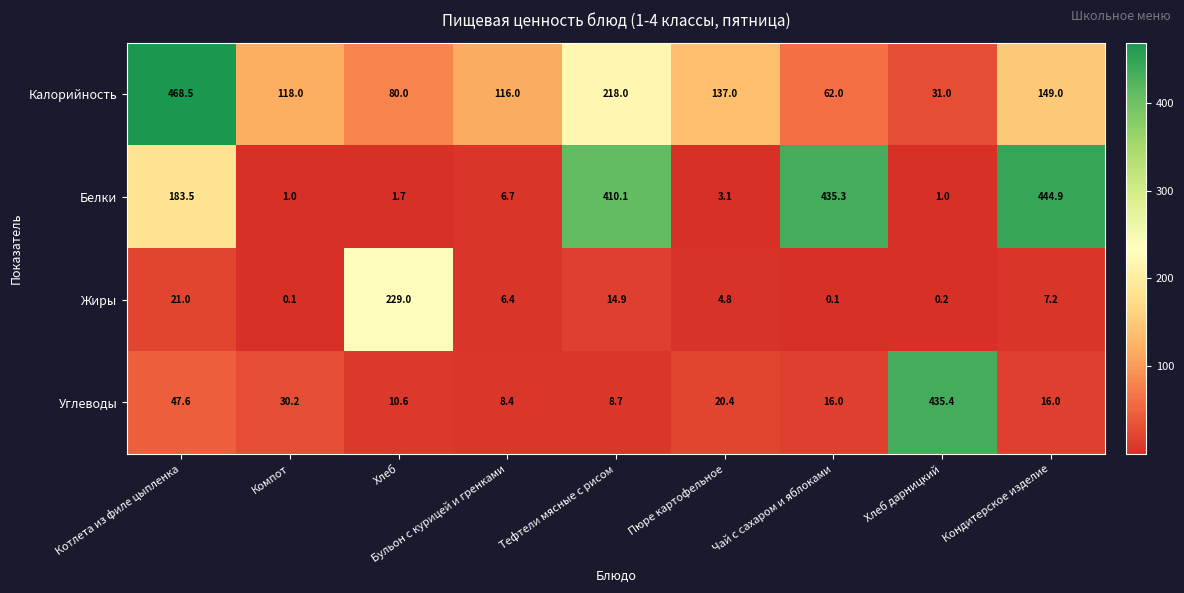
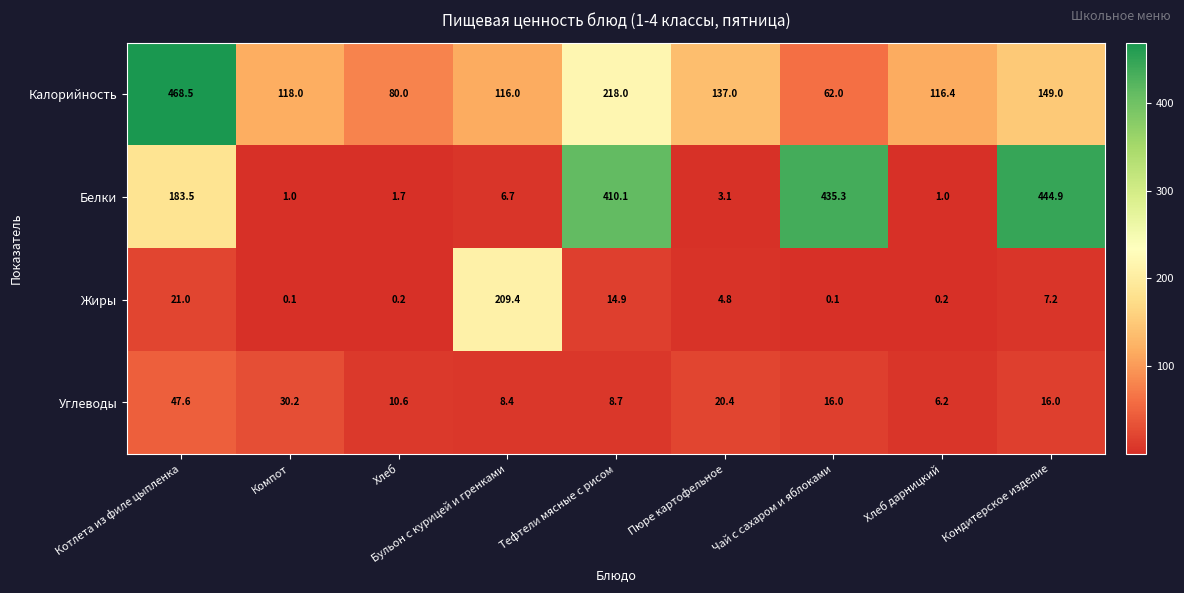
Калорийность, Хлеб дарницкий: 31.0 -> 116.4
Жиры, Хлеб: 229.0 -> 0.2
Жиры, Бульон с курицей и гренками: 6.4 -> 209.4
Углеводы, Хлеб дарницкий: 435.4 -> 6.2
